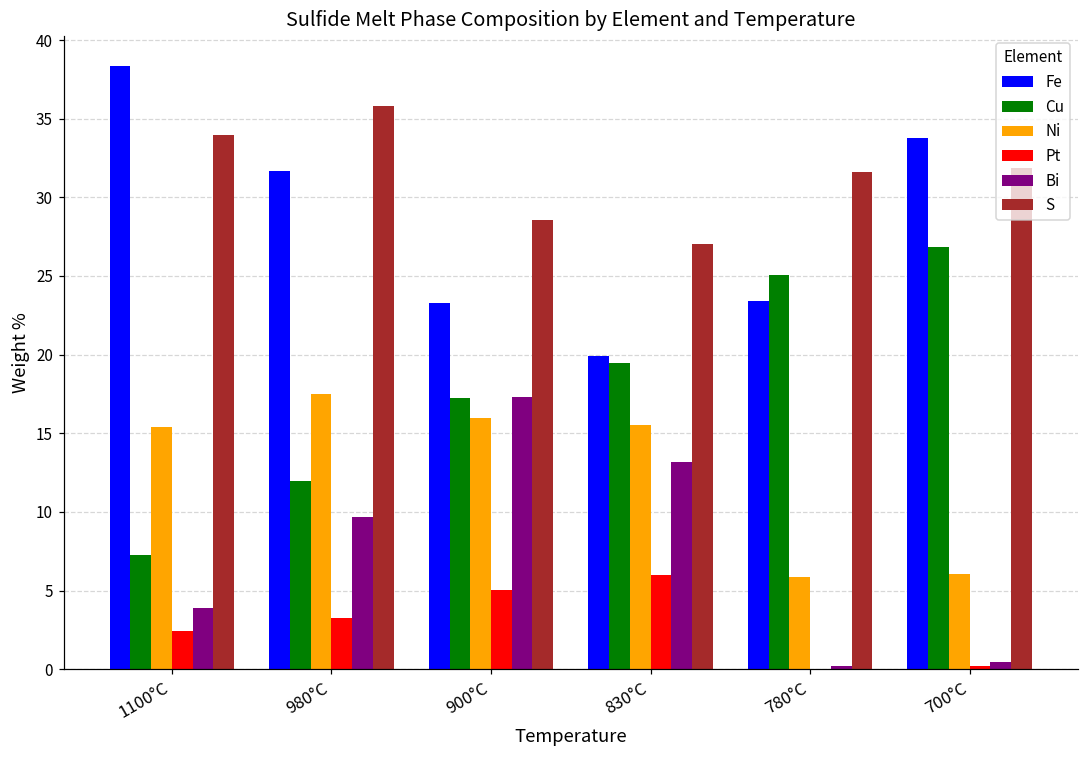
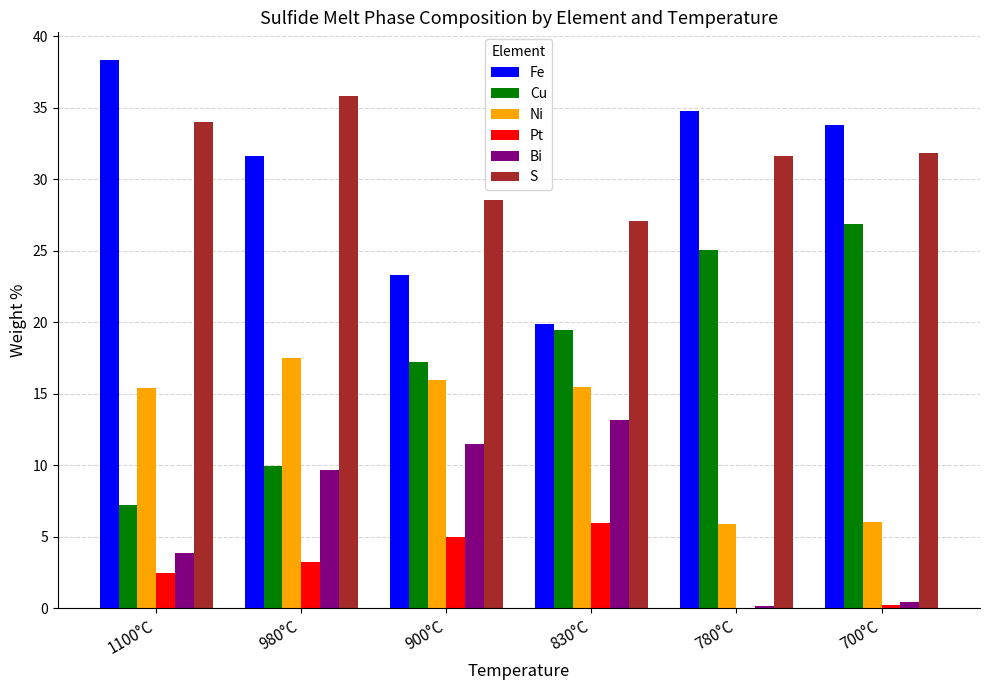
Cu, 980°C: 12.0 -> 10.0
Bi, 900°C: 17.3 -> 11.5
Fe, 780°C: 23.4 -> 34.8
